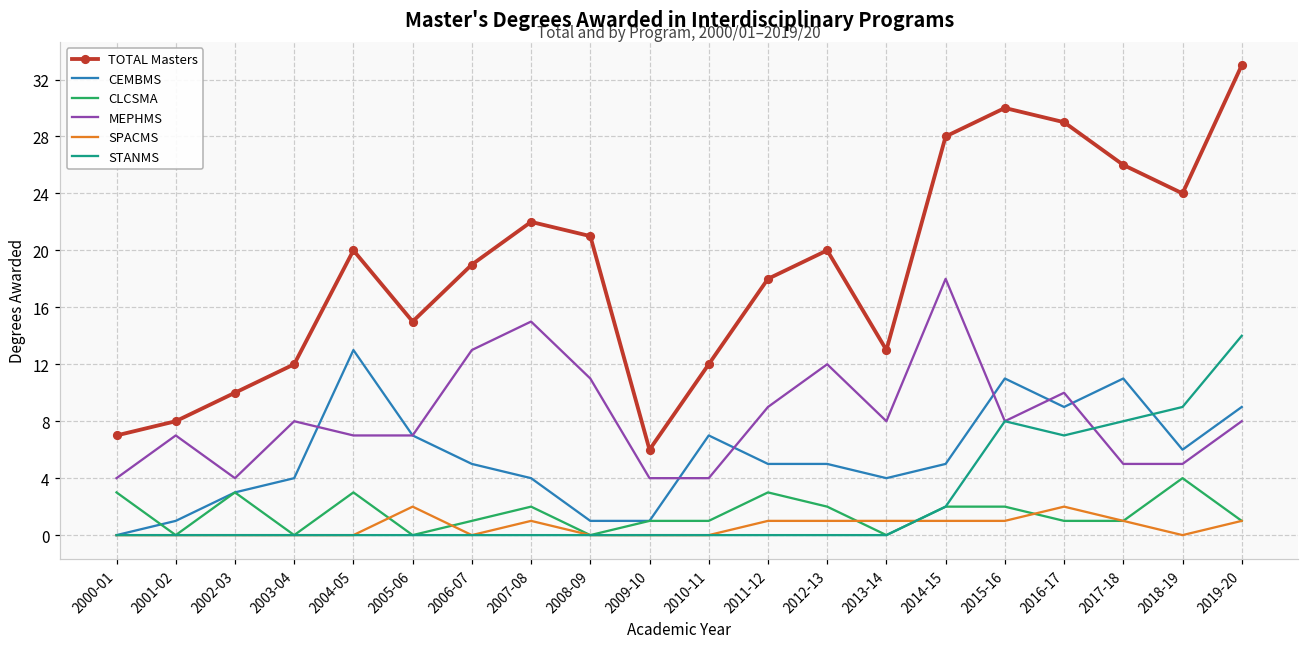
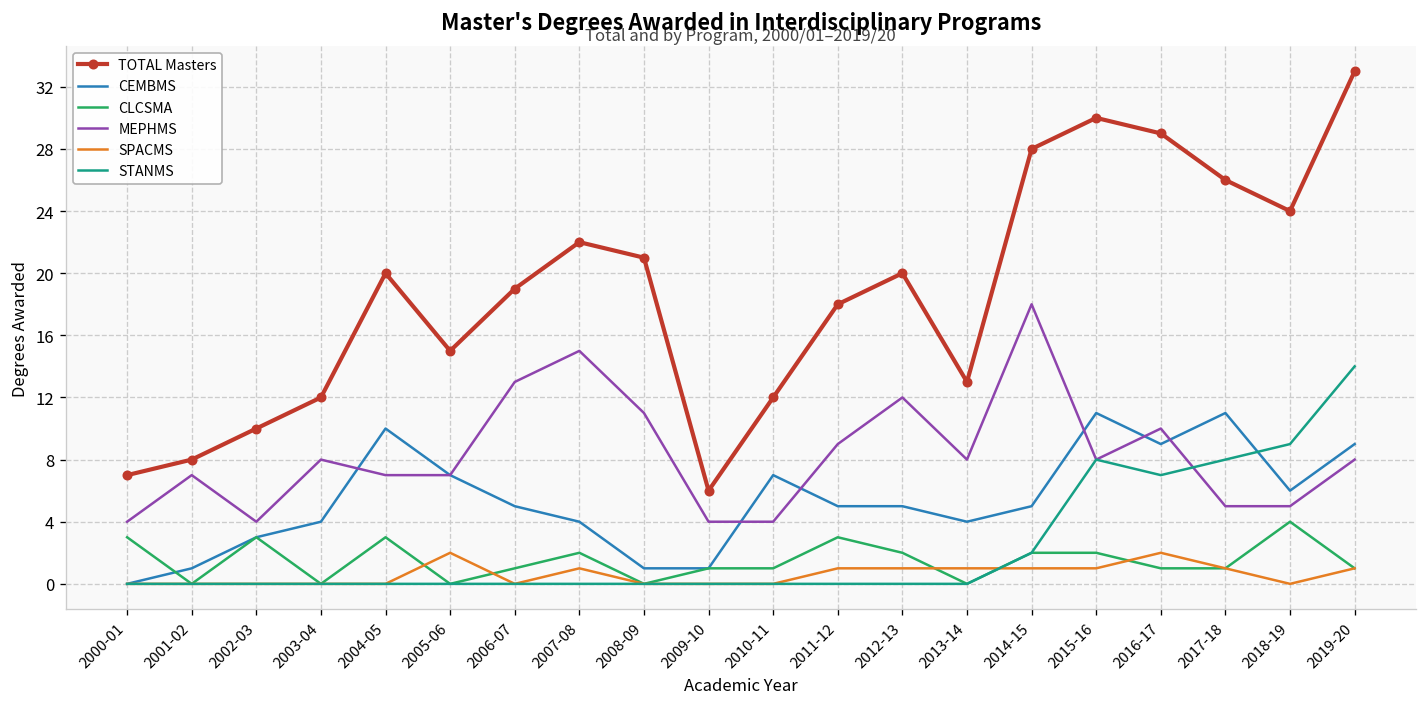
CEMBMS, 2004-05: 13 -> 10
